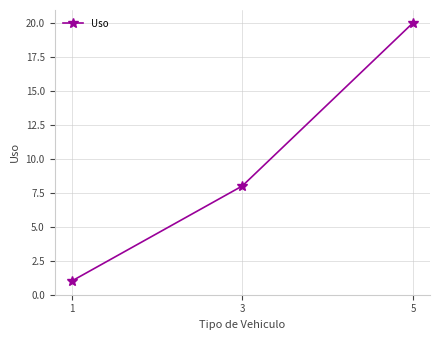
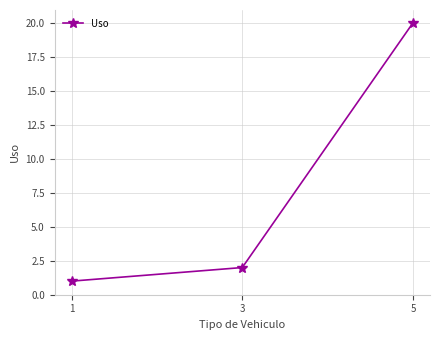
3: 8 -> 2
